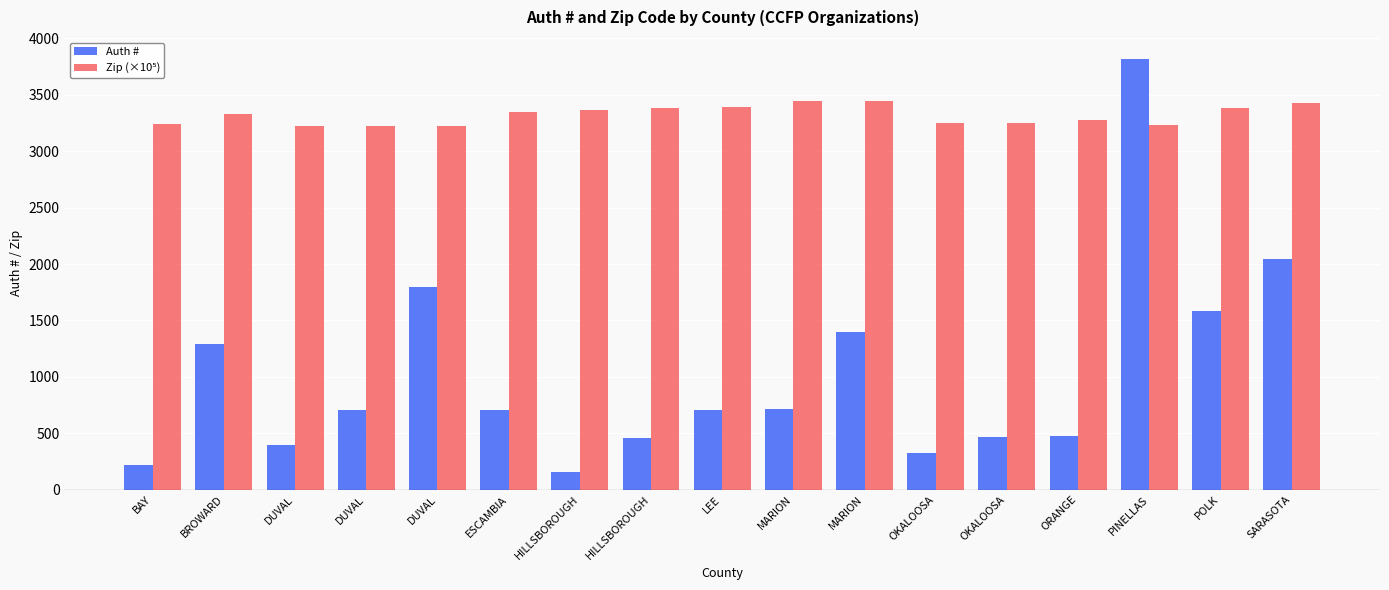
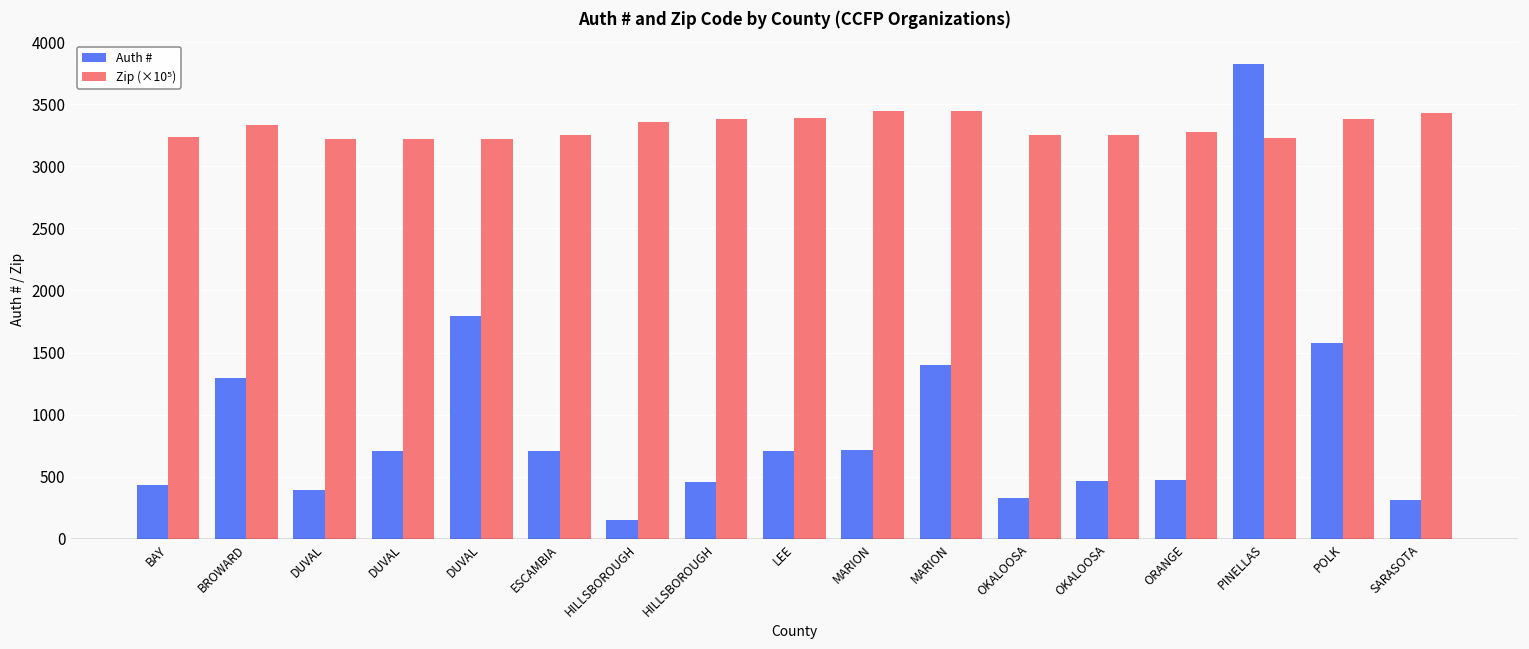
Auth #, BAY: 220 -> 430
Zip (×10⁵), ESCAMBIA: 3350 -> 3250
Auth #, SARASOTA: 2050 -> 310
